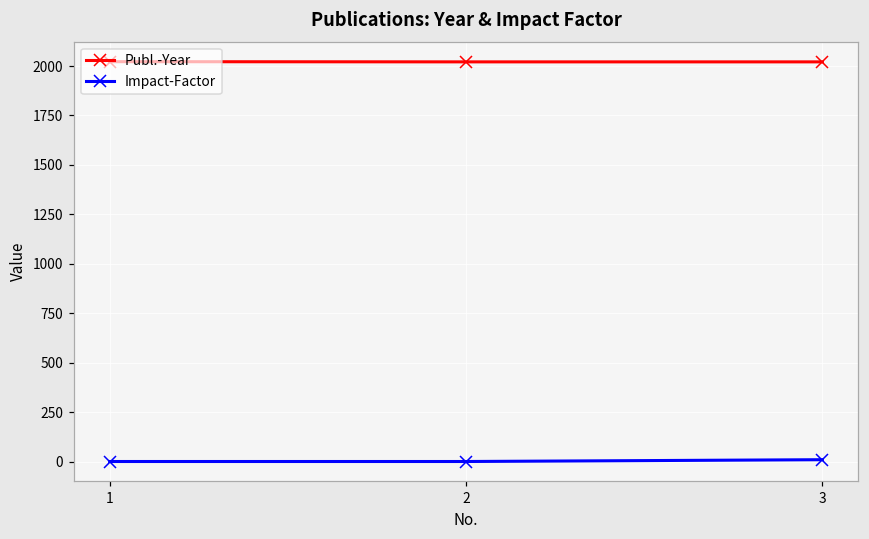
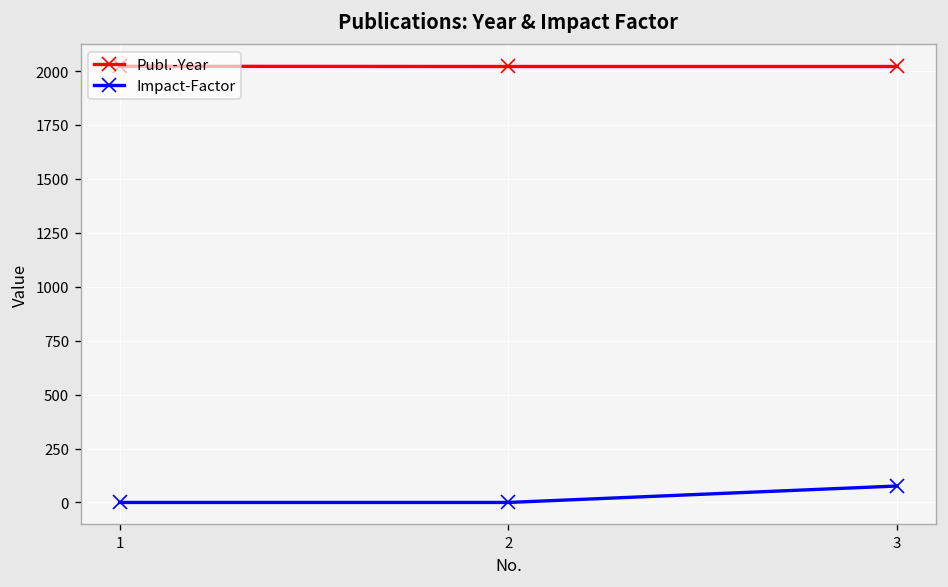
Impact-Factor, 3: 10 -> 80
